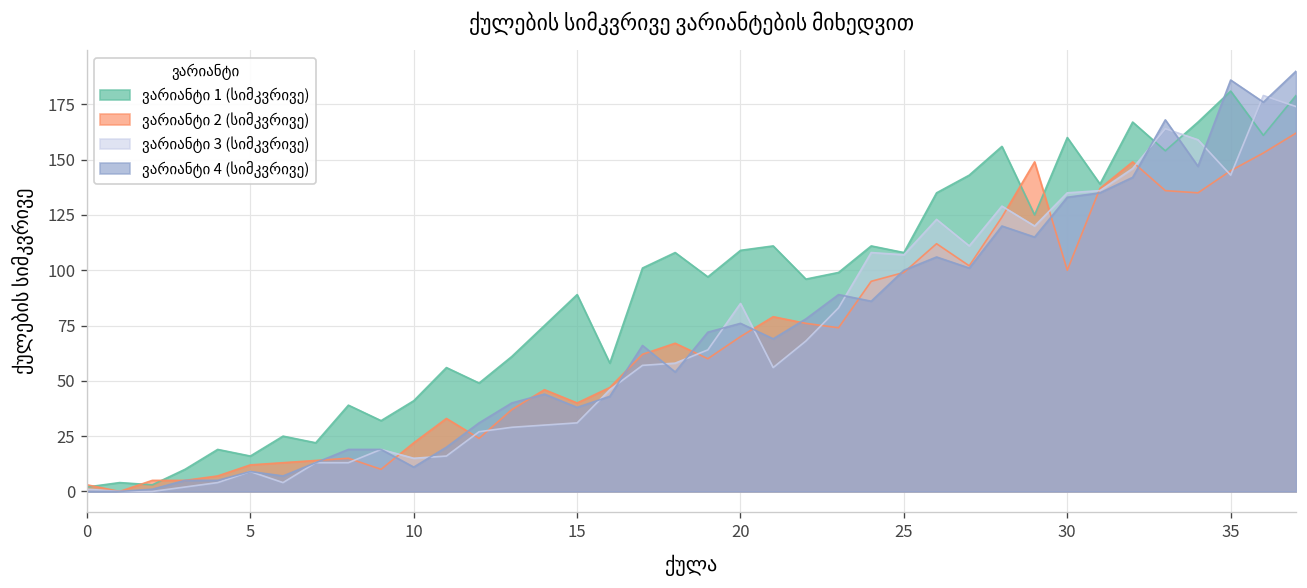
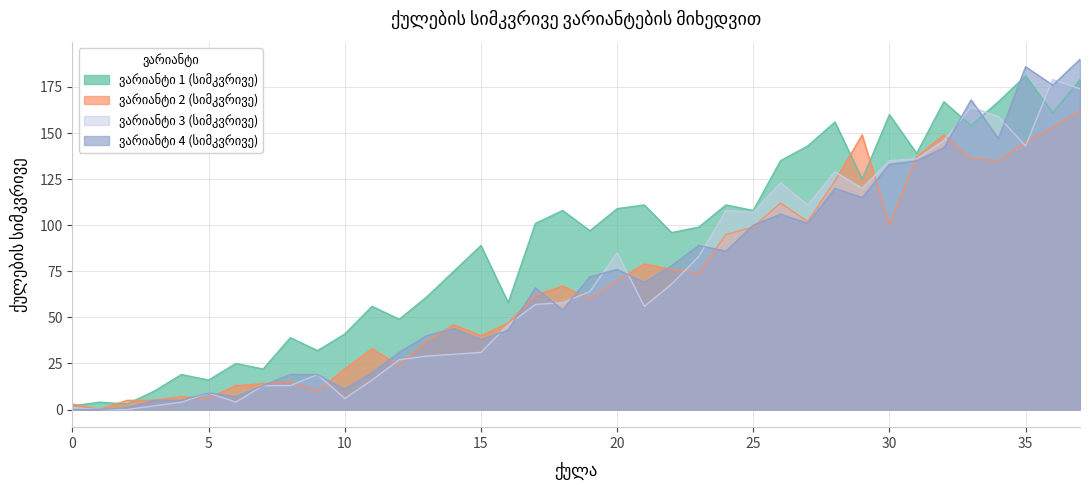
ვარიანტი 2 (სიმკვრივე), 5: 12 -> 6
ვარიანტი 3 (სიმკვრივე), 10: 15 -> 6
